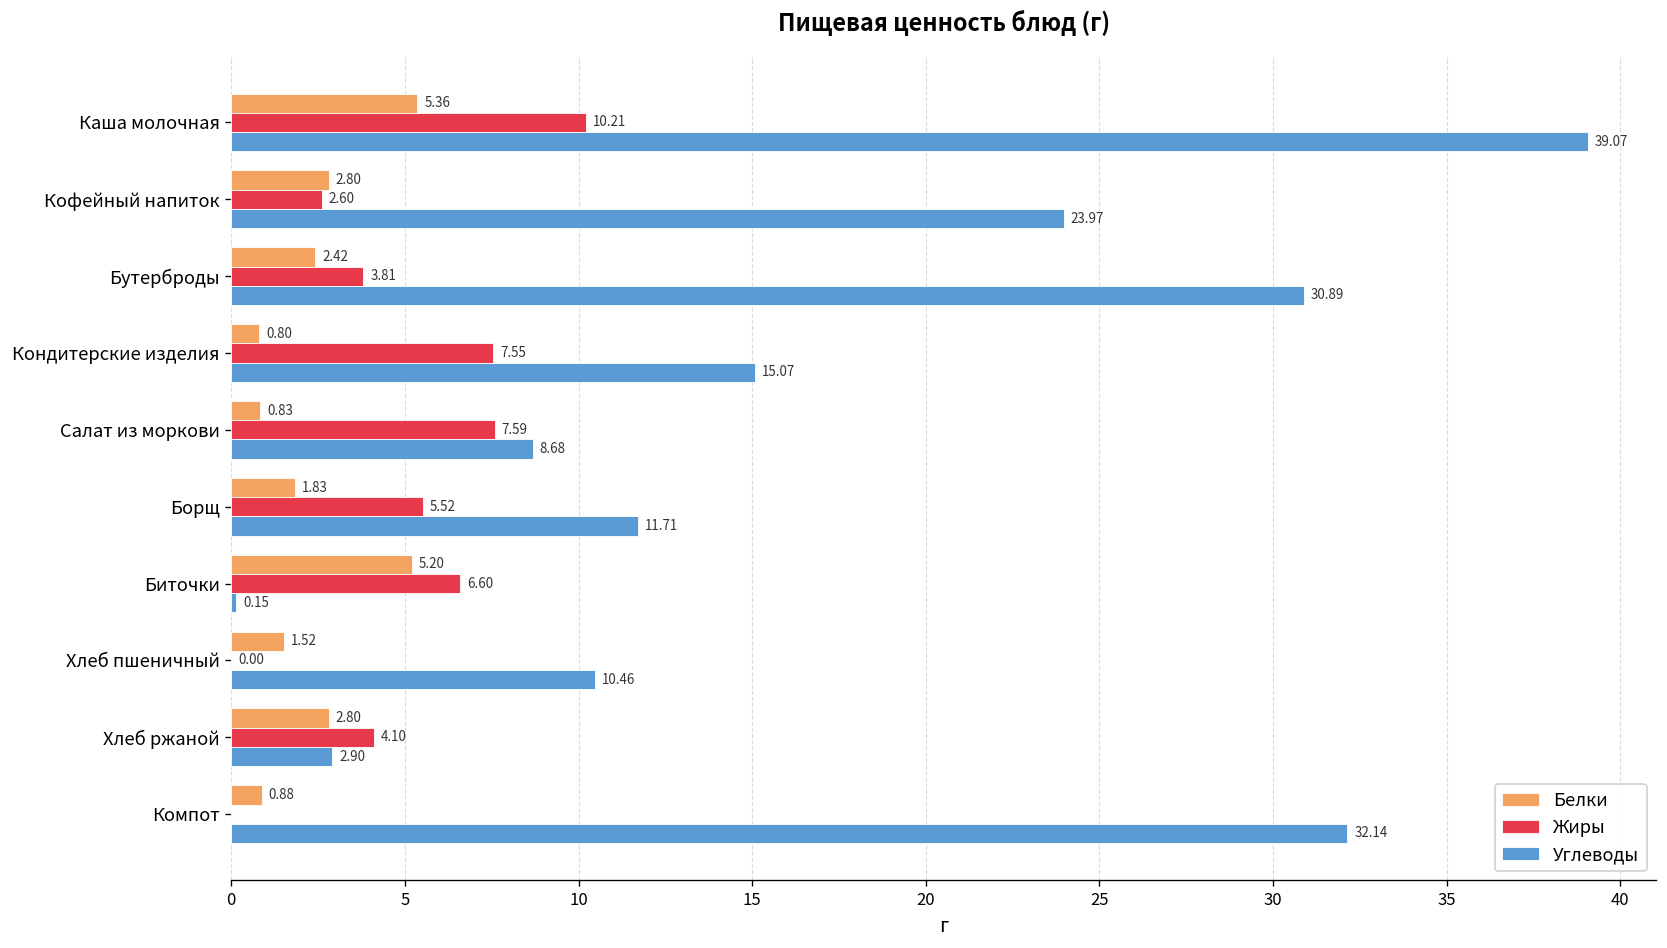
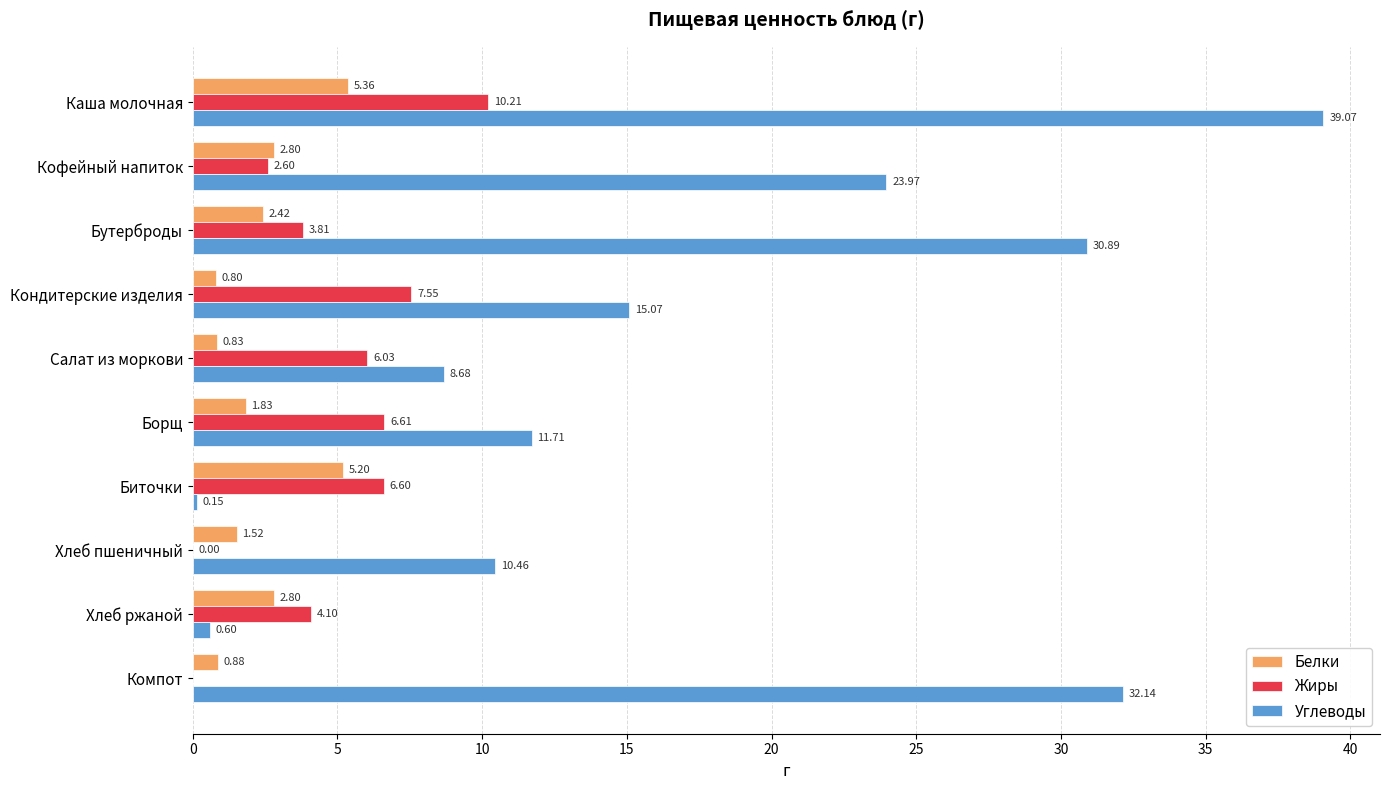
Жиры, Салат из моркови: 7.59 -> 6.03
Жиры, Борщ: 5.52 -> 6.61
Углеводы, Хлеб ржаной: 2.90 -> 0.60
